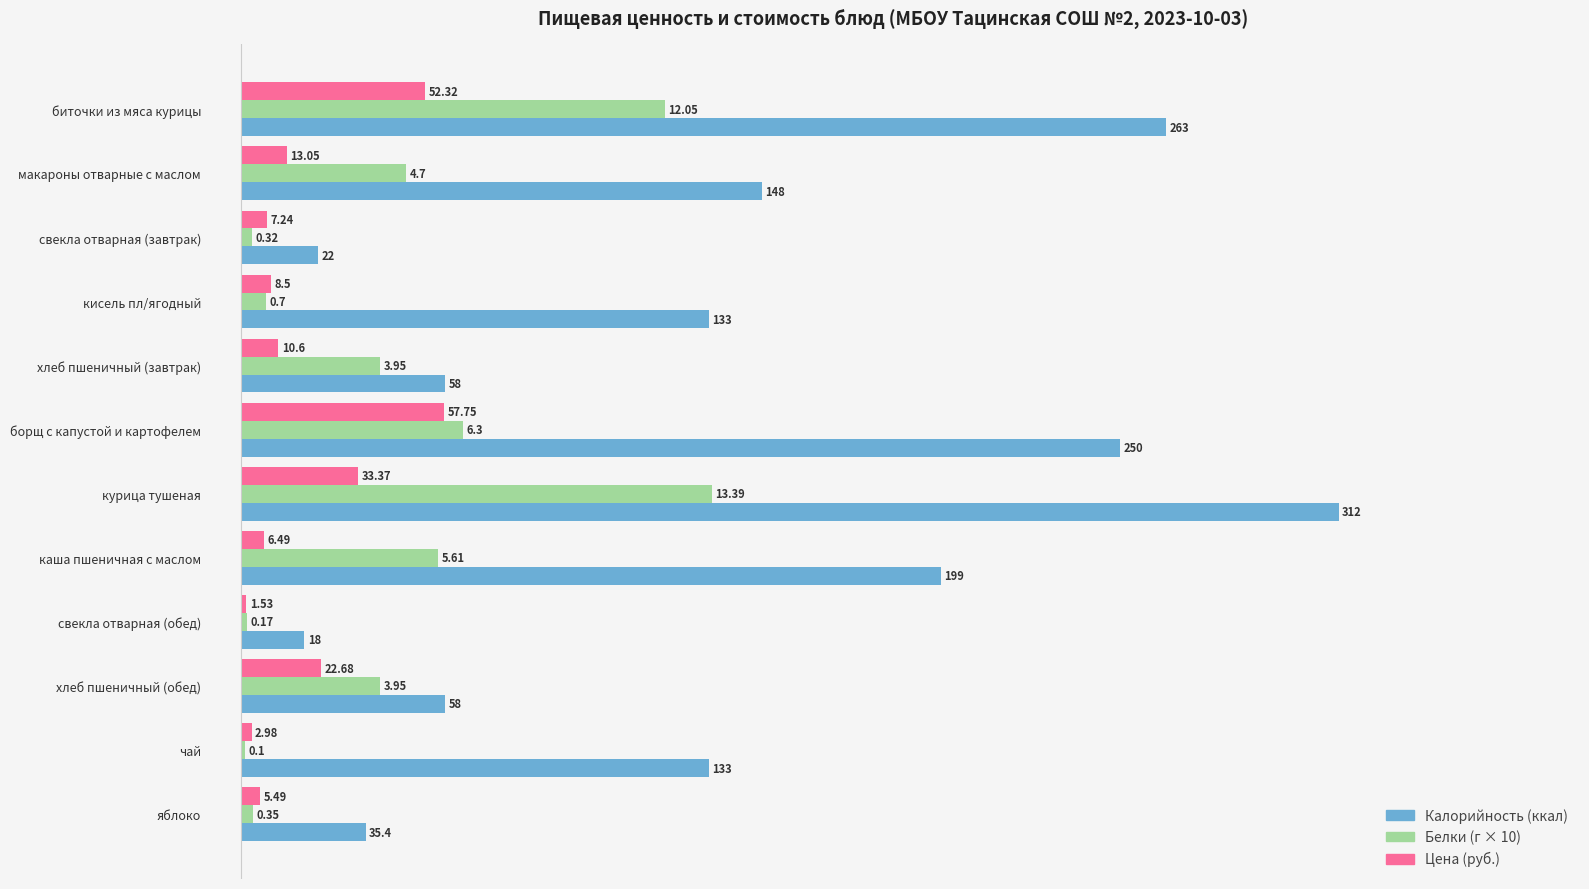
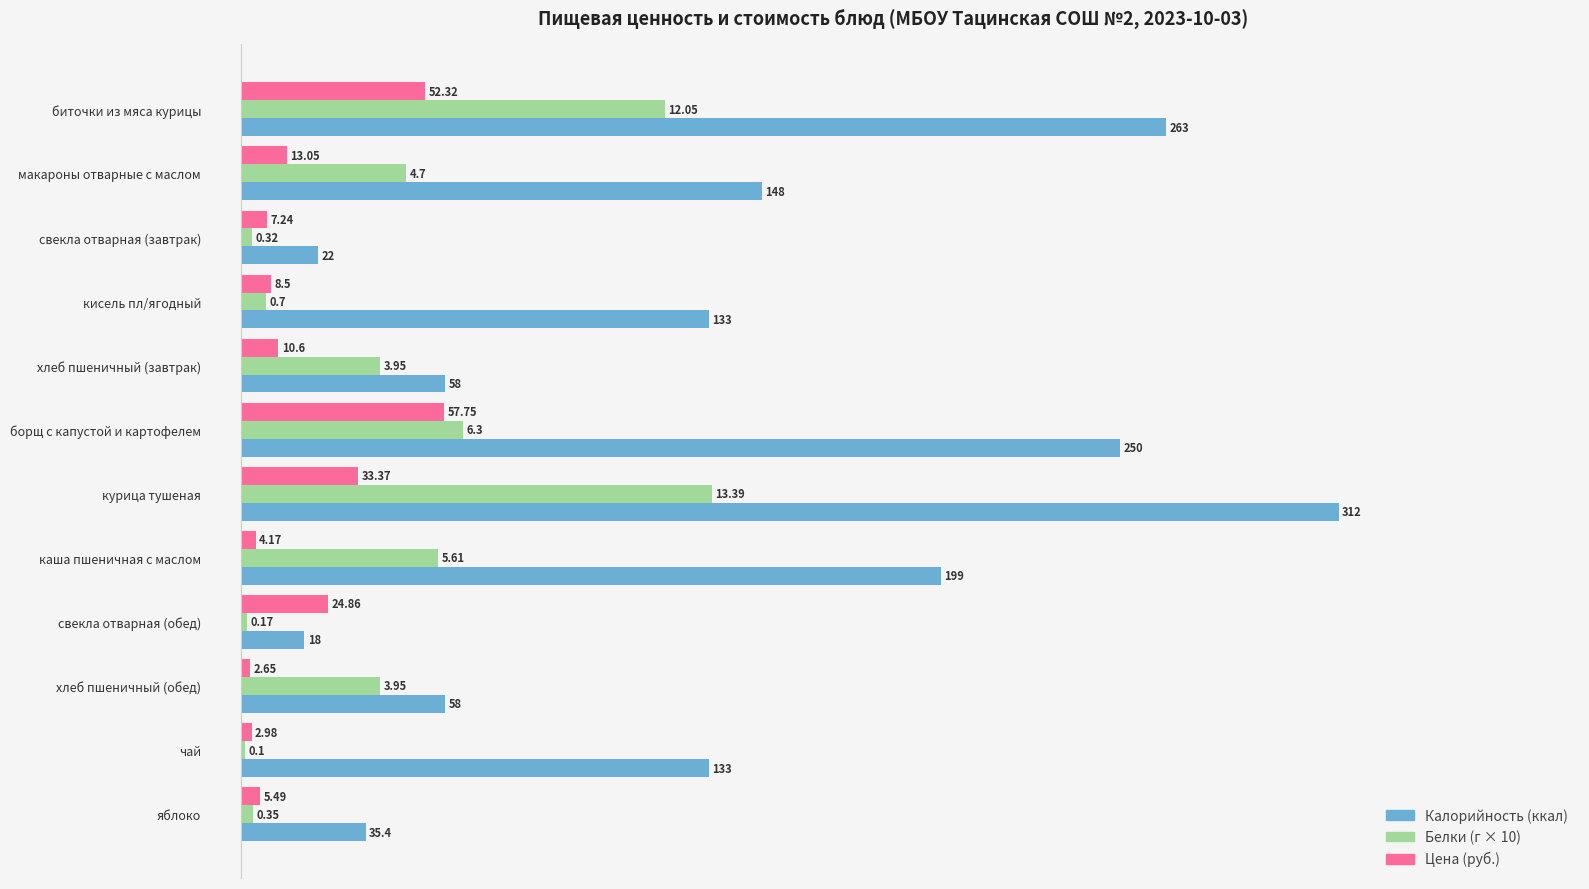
Цена (руб.), каша пшеничная с маслом: 6.49 -> 4.17
Цена (руб.), свекла отварная (обед): 1.53 -> 24.86
Цена (руб.), хлеб пшеничный (обед): 22.68 -> 2.65
